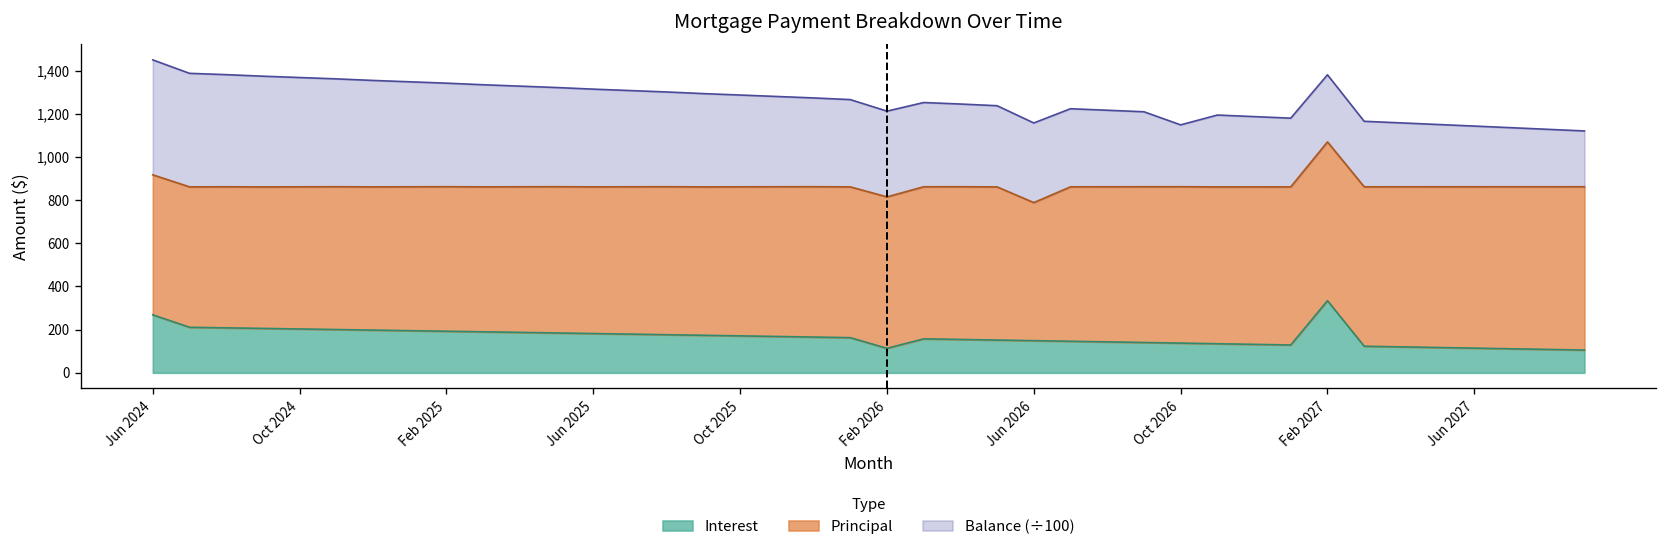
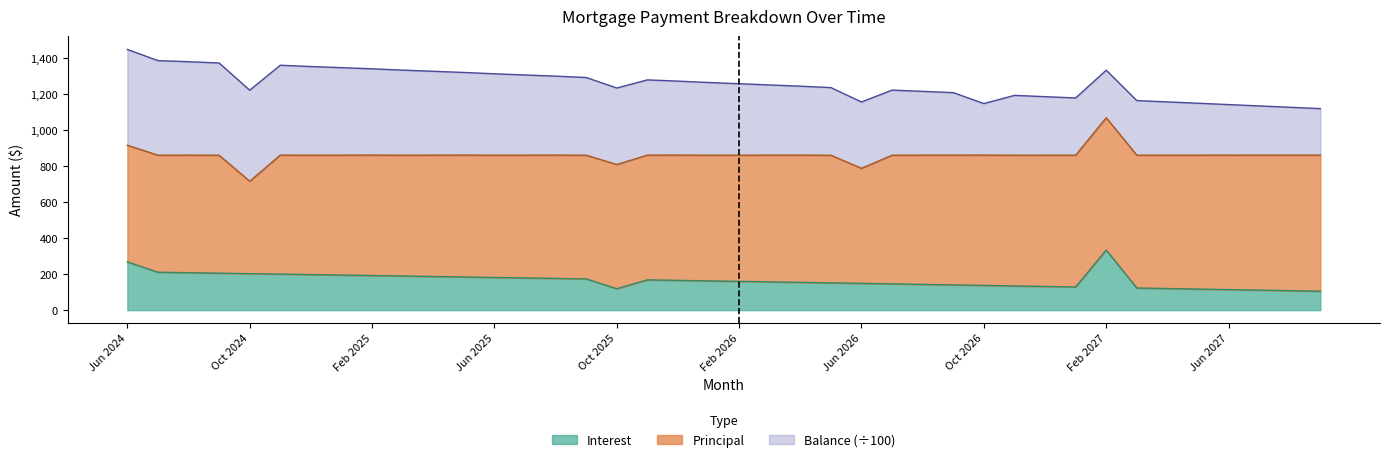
Principal, Oct 2024: 660 -> 510
Interest, Oct 2025: 170 -> 120
Interest, Feb 2026: 110 -> 160
Balance (÷100), Feb 2027: 310 -> 260
